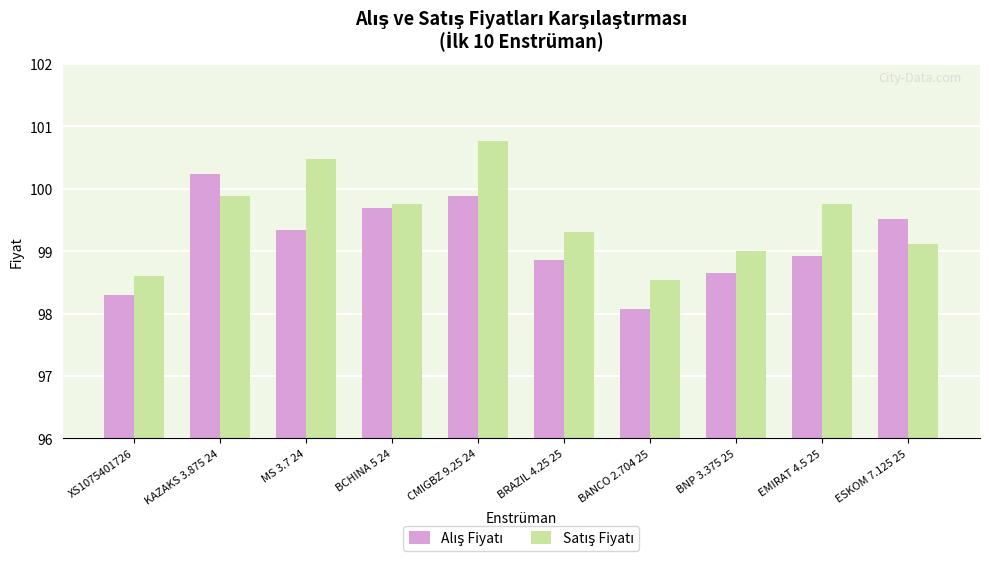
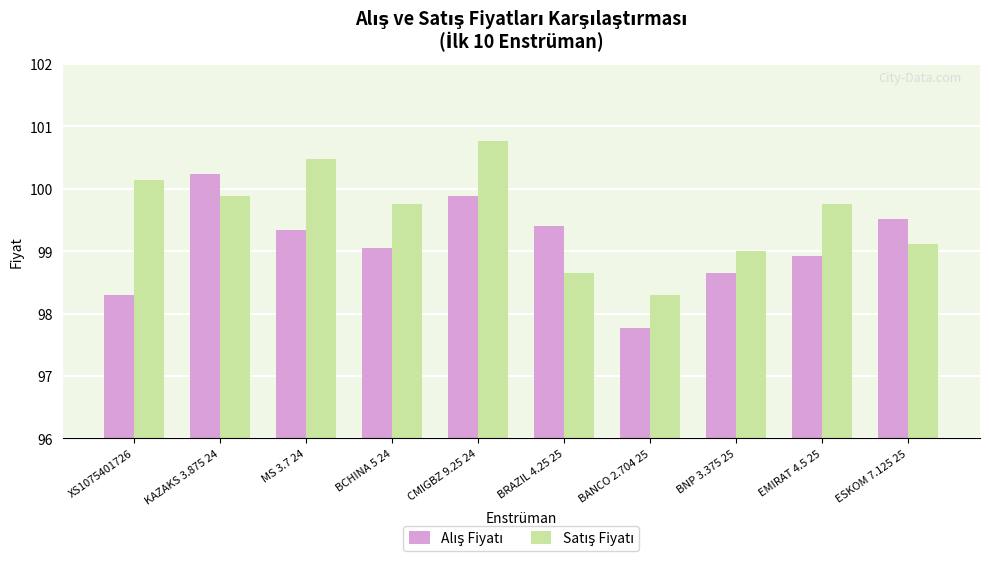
Satış Fiyatı, XS1075401726: 98.6 -> 100.1
Alış Fiyatı, BCHINA 5 24: 99.7 -> 99.1
Alış Fiyatı, BRAZIL 4.25 25: 98.9 -> 99.4
Satış Fiyatı, BRAZIL 4.25 25: 99.3 -> 98.7
Alış Fiyatı, BANCO 2.704 25: 98.1 -> 97.8
Satış Fiyatı, BANCO 2.704 25: 98.5 -> 98.3
